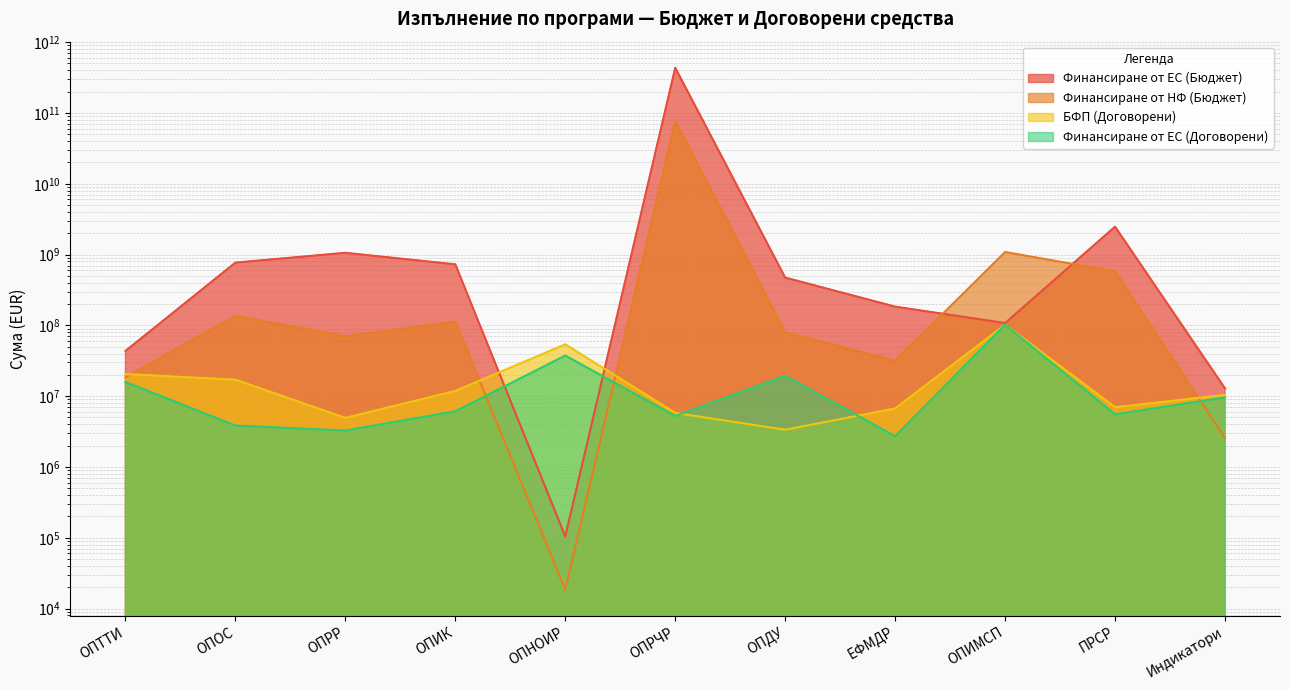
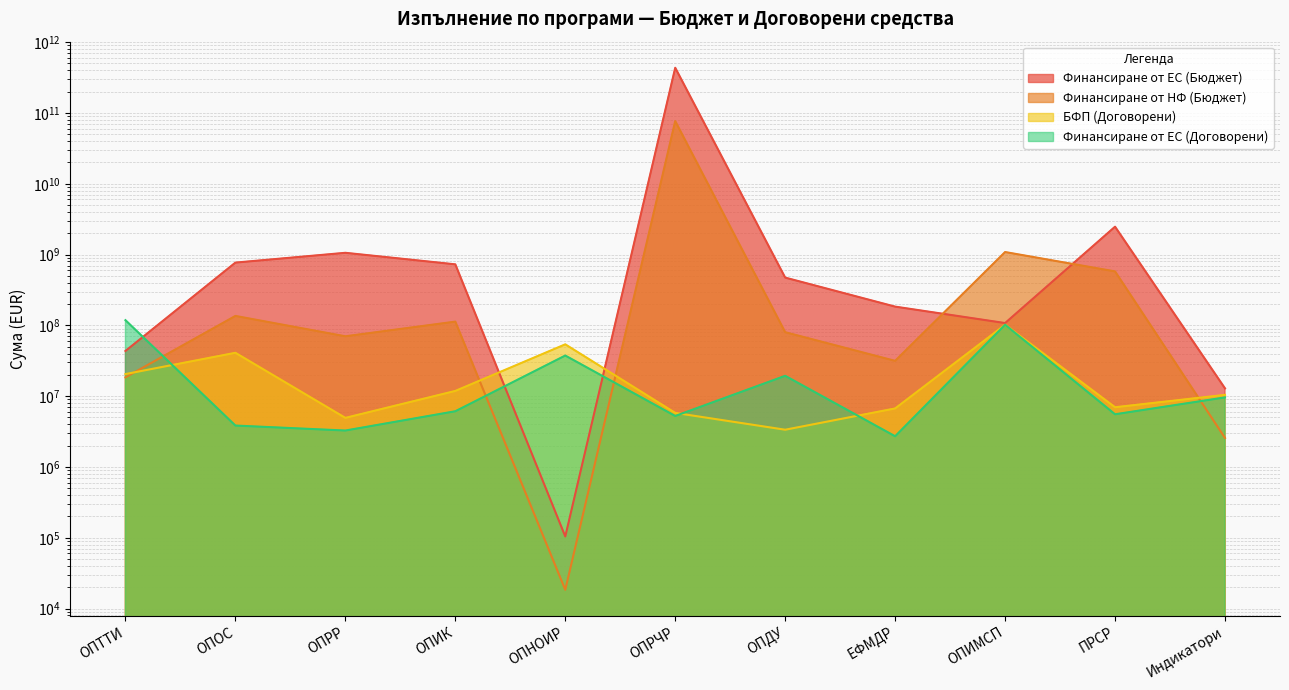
Финансиране от ЕС (Договорени), ОПТТИ: 16000000 -> 120000000
БФП (Договорени), ОПОС: 17000000 -> 40000000
